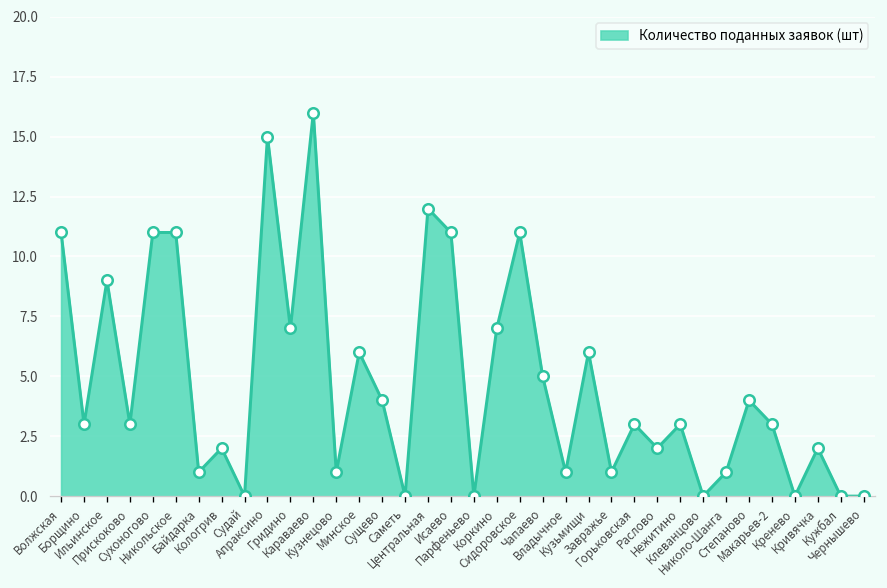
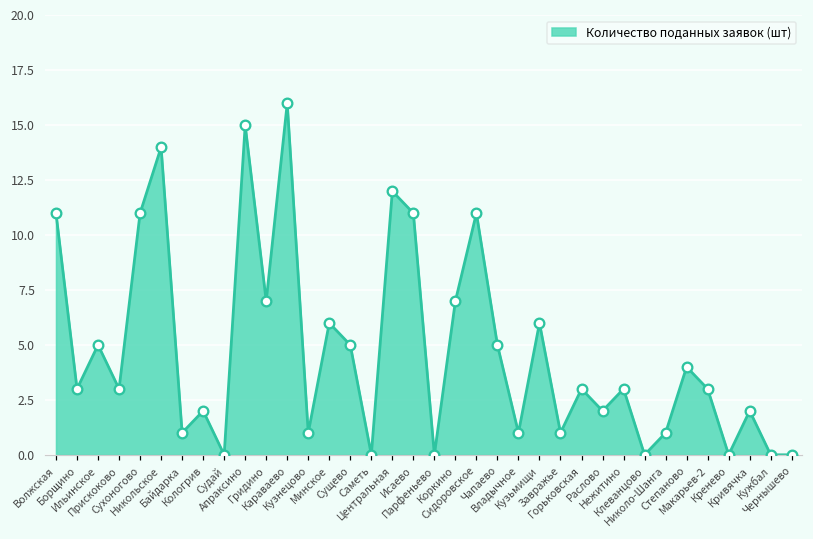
Ильинское: 9 -> 5
Никольское: 11 -> 14
Сущево: 4 -> 5
